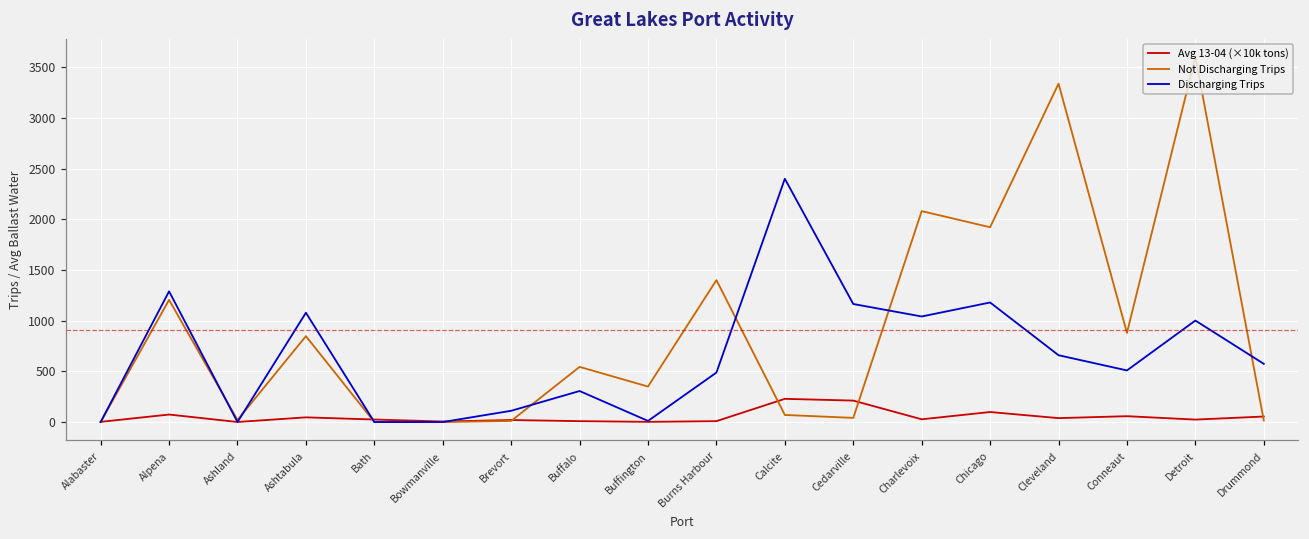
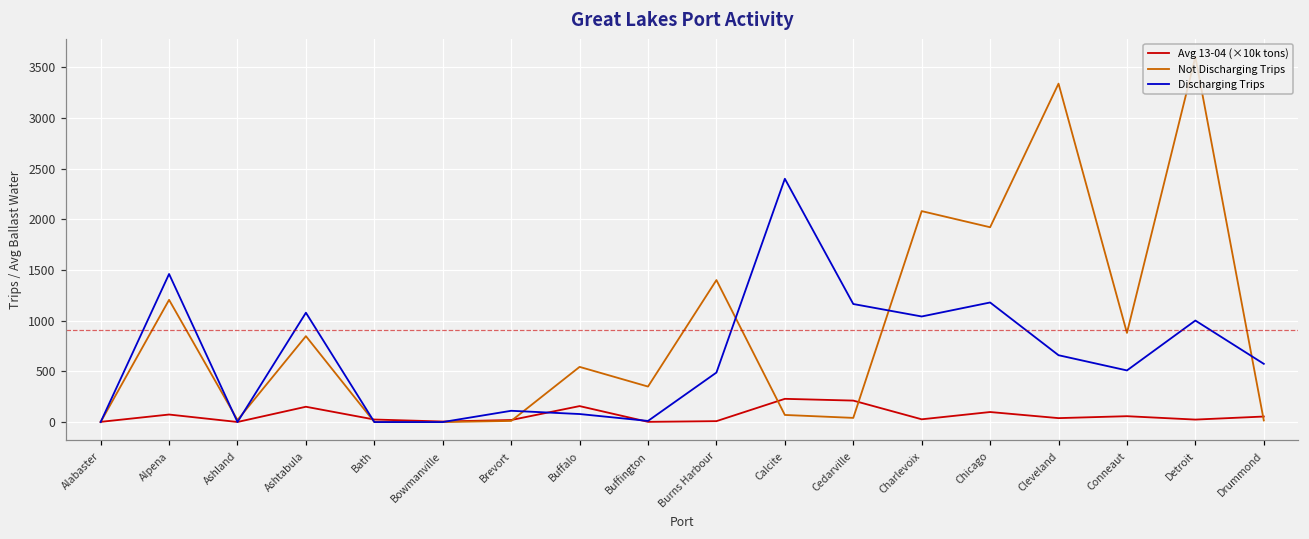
Discharging Trips, Alpena: 1300 -> 1500
Avg 13-04 (×10k tons), Ashtabula: 0 -> 200
Avg 13-04 (×10k tons), Buffalo: 0 -> 200
Discharging Trips, Buffalo: 300 -> 100
